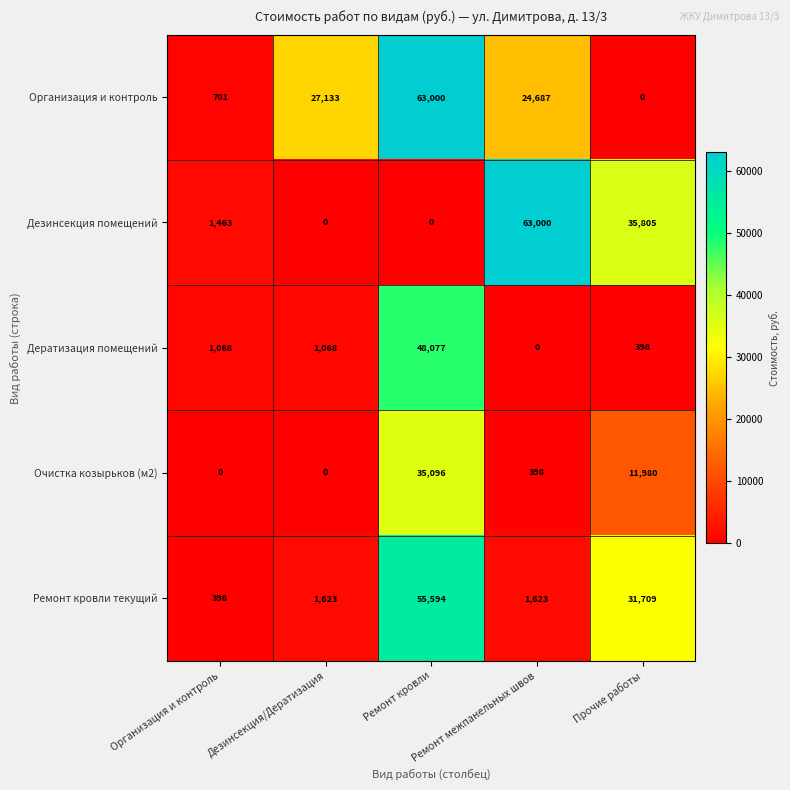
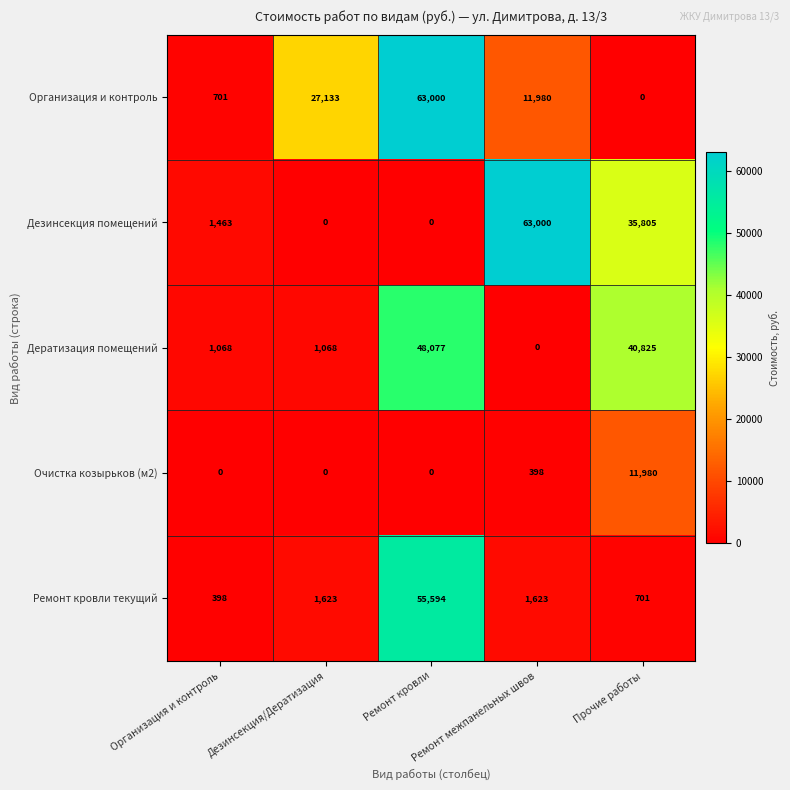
Организация и контроль, Ремонт межпанельных швов: 24,687 -> 11,980
Дератизация помещений, Прочие работы: 398 -> 40,825
Очистка козырьков (м2), Ремонт кровли: 35,096 -> 0
Ремонт кровли текущий, Прочие работы: 31,709 -> 701
